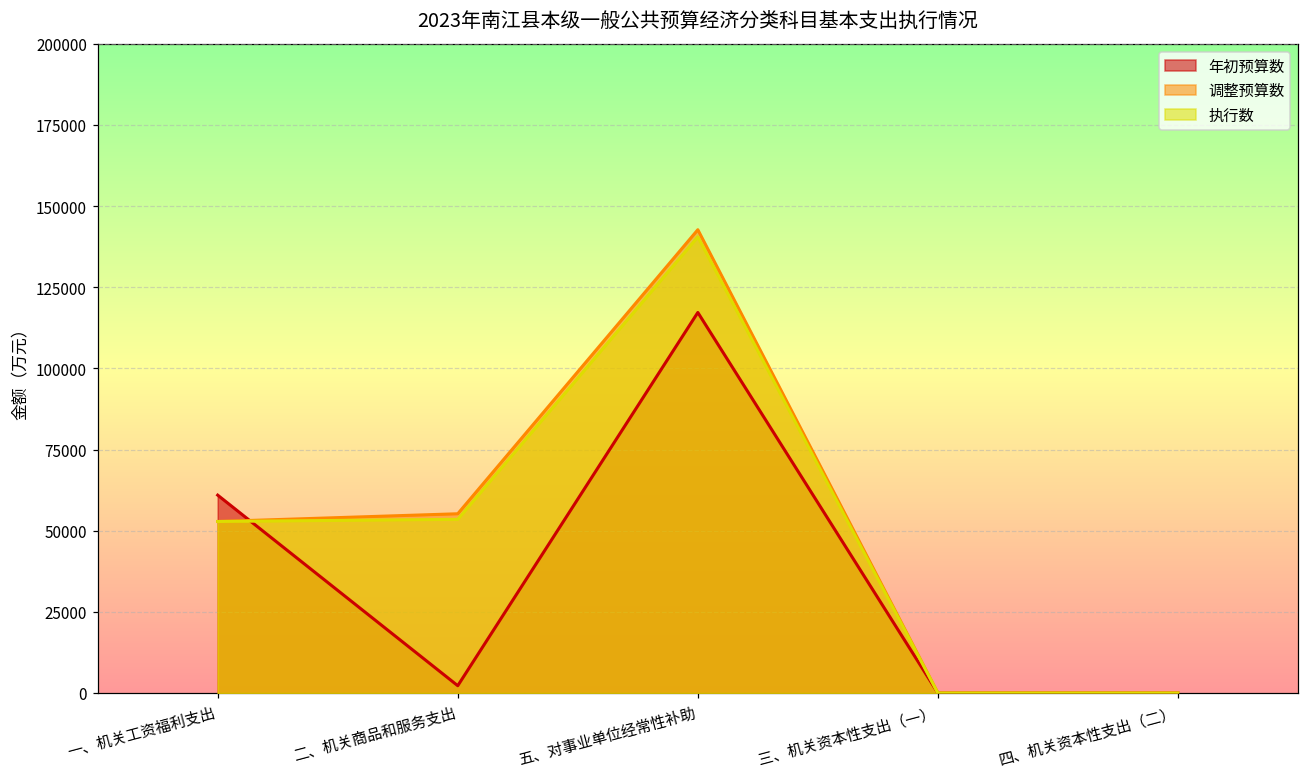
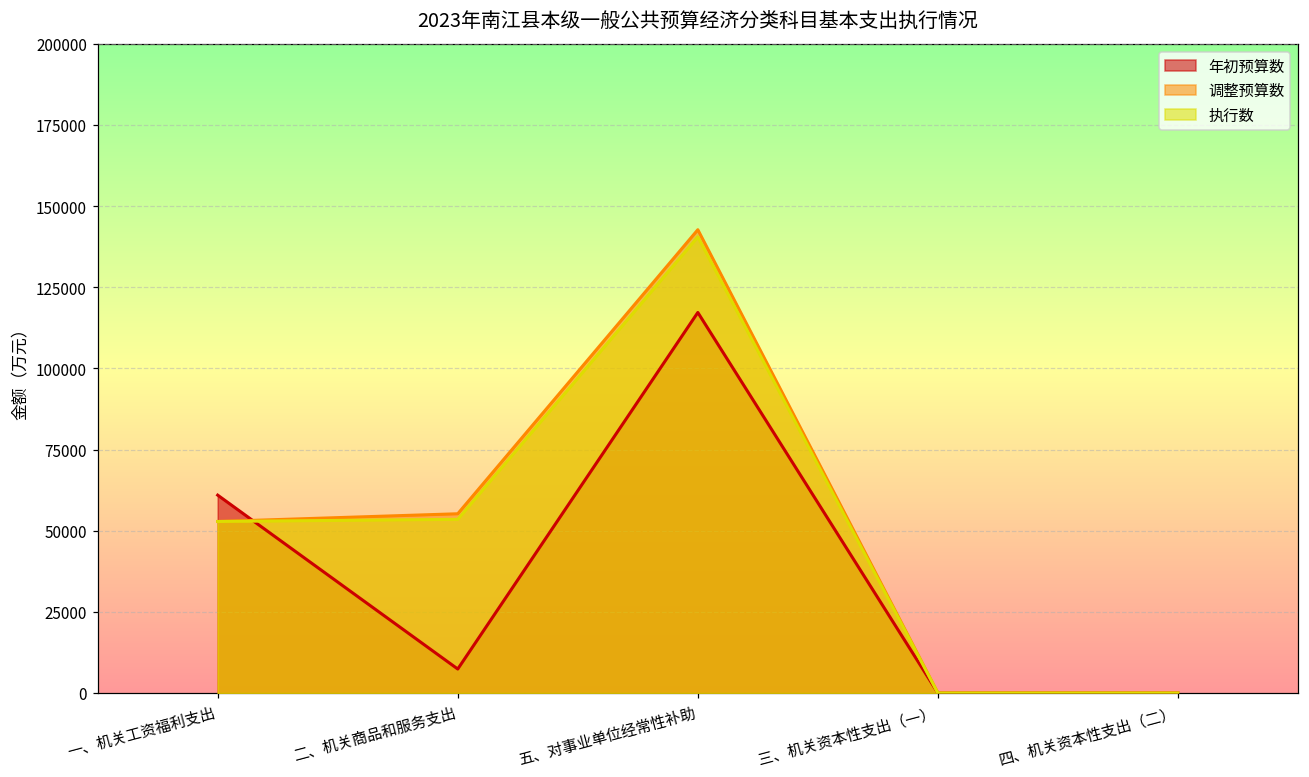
年初预算数, 二、机关商品和服务支出: 2000 -> 7000
